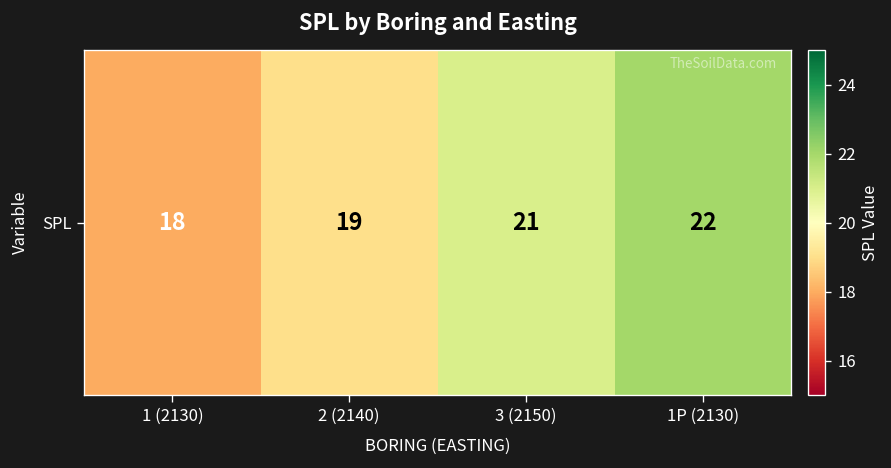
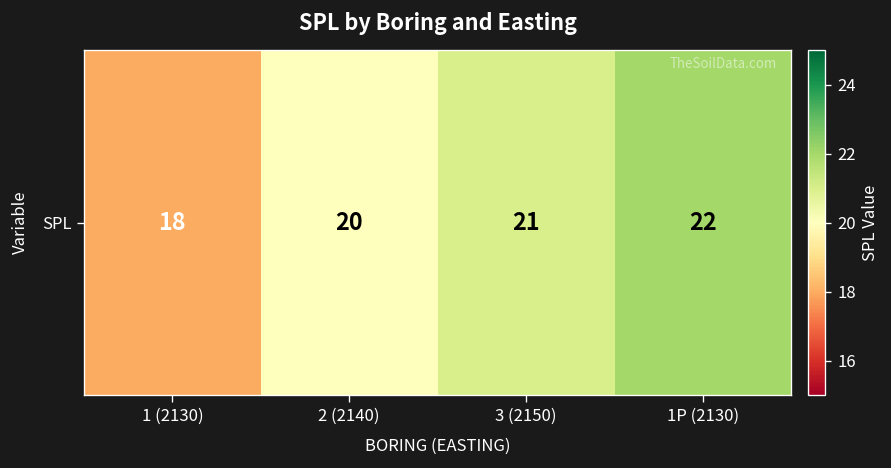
SPL, 2 (2140): 19 -> 20
